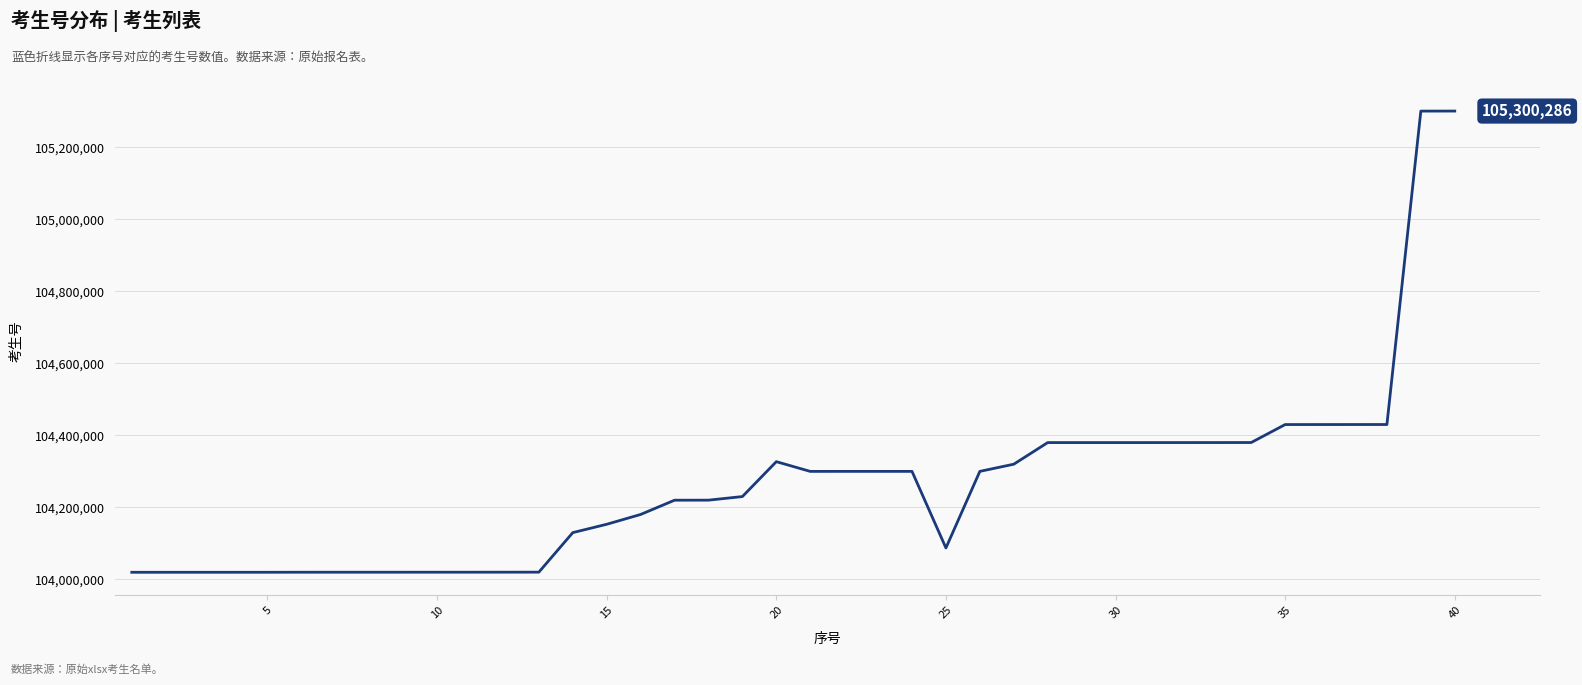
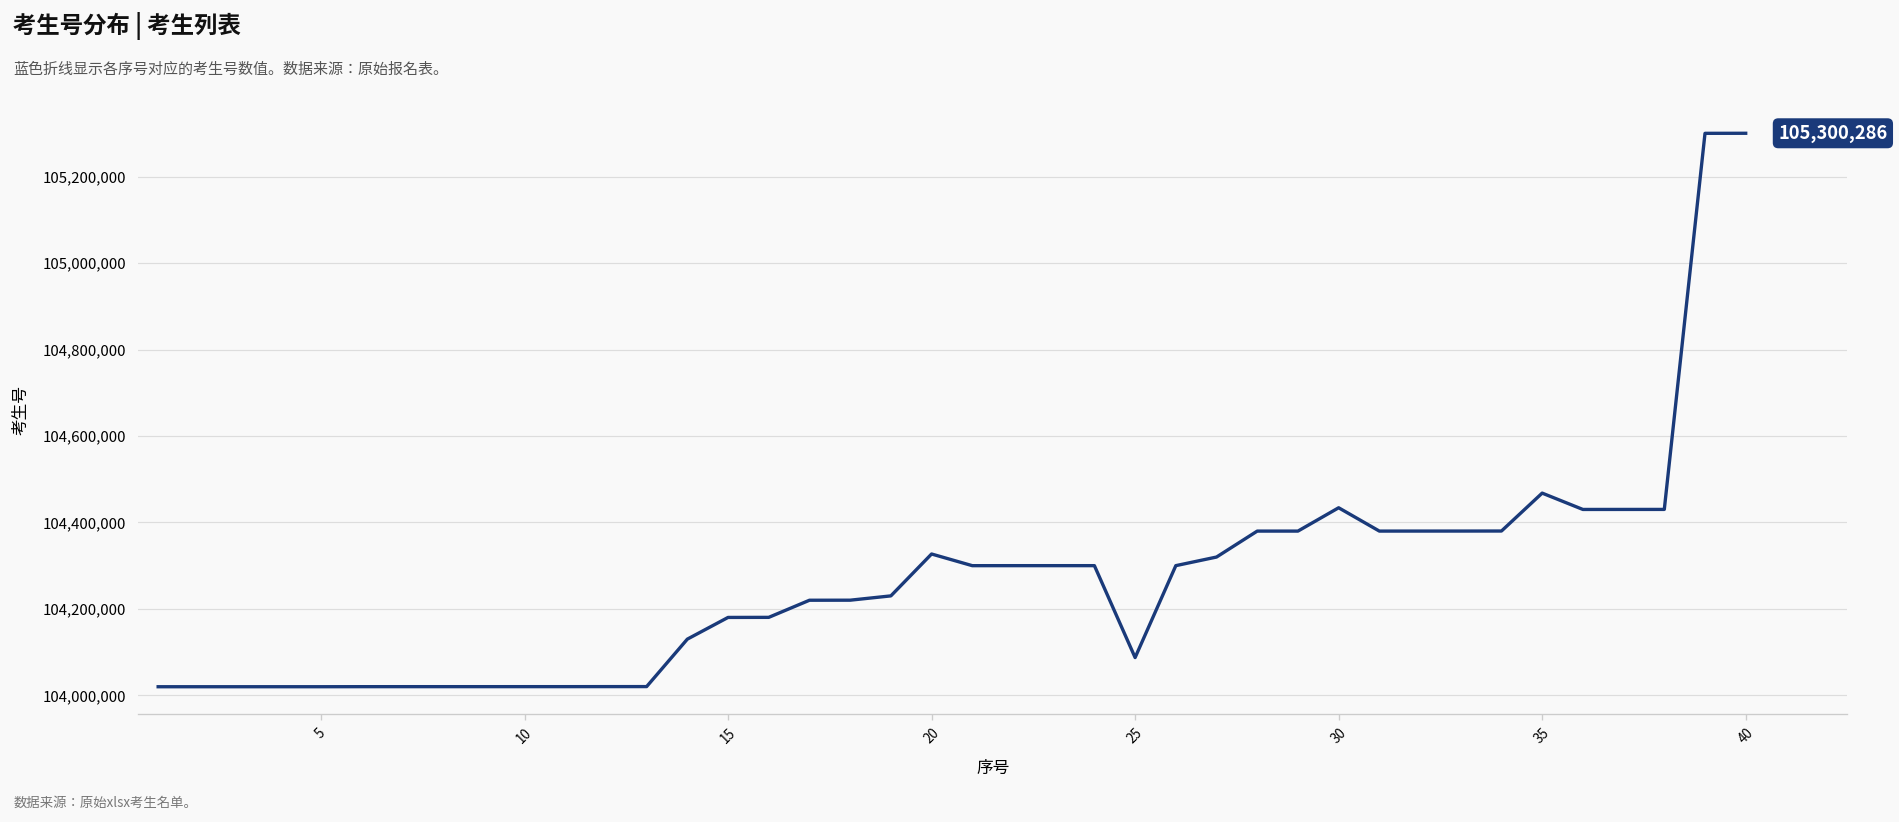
15: 104,150,000 -> 104,180,000
30: 104,380,000 -> 104,430,000
35: 104,430,000 -> 104,470,000
